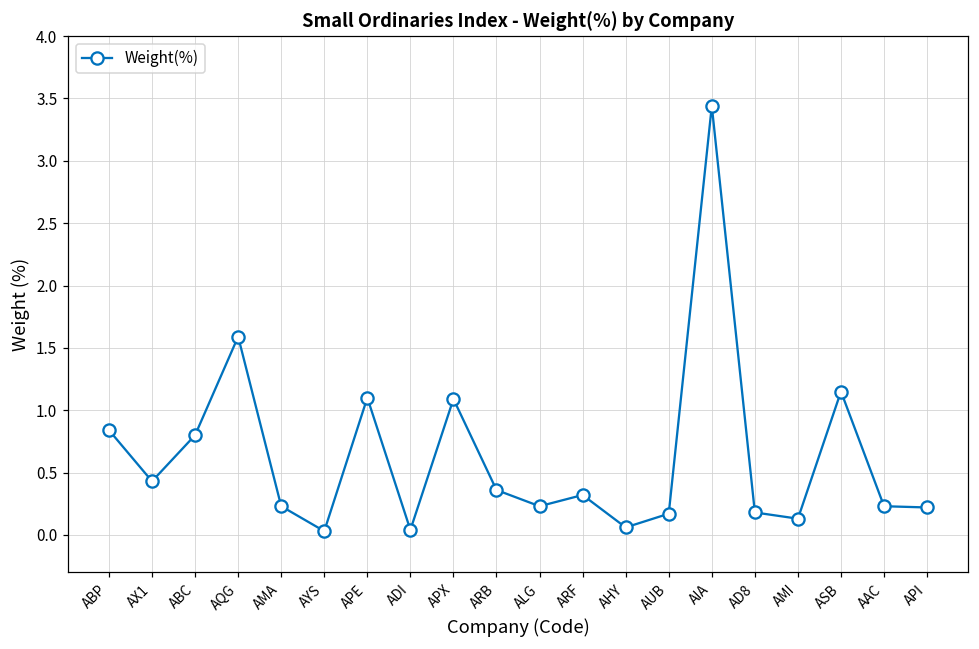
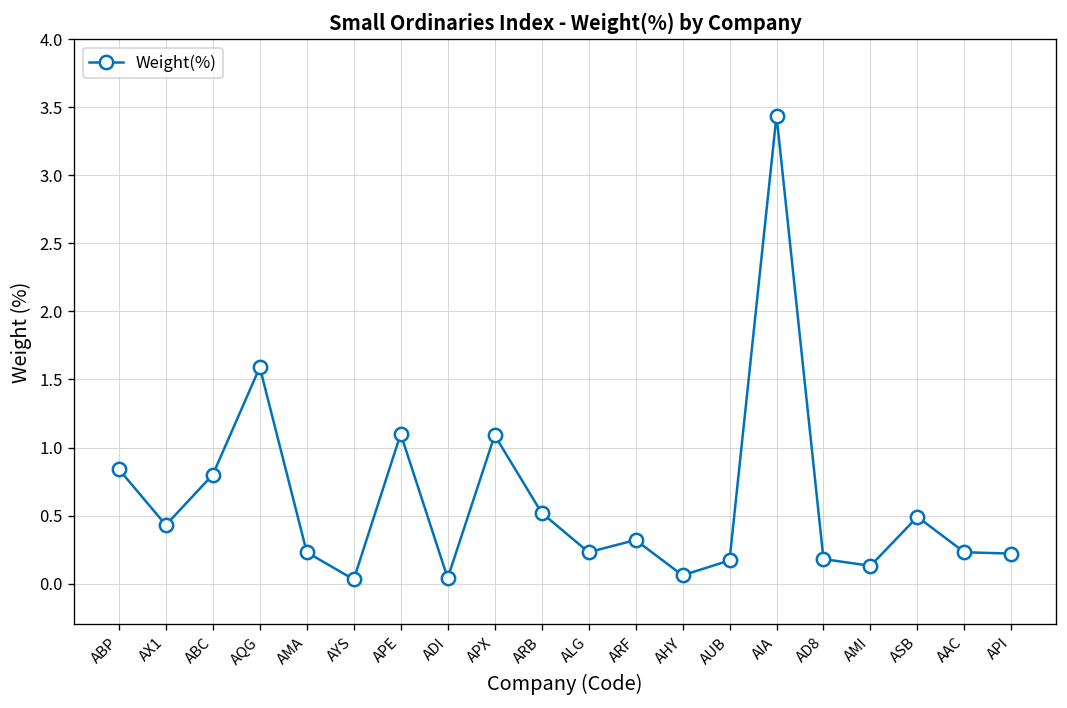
ARB: 0.36 -> 0.52
ASB: 1.15 -> 0.49
